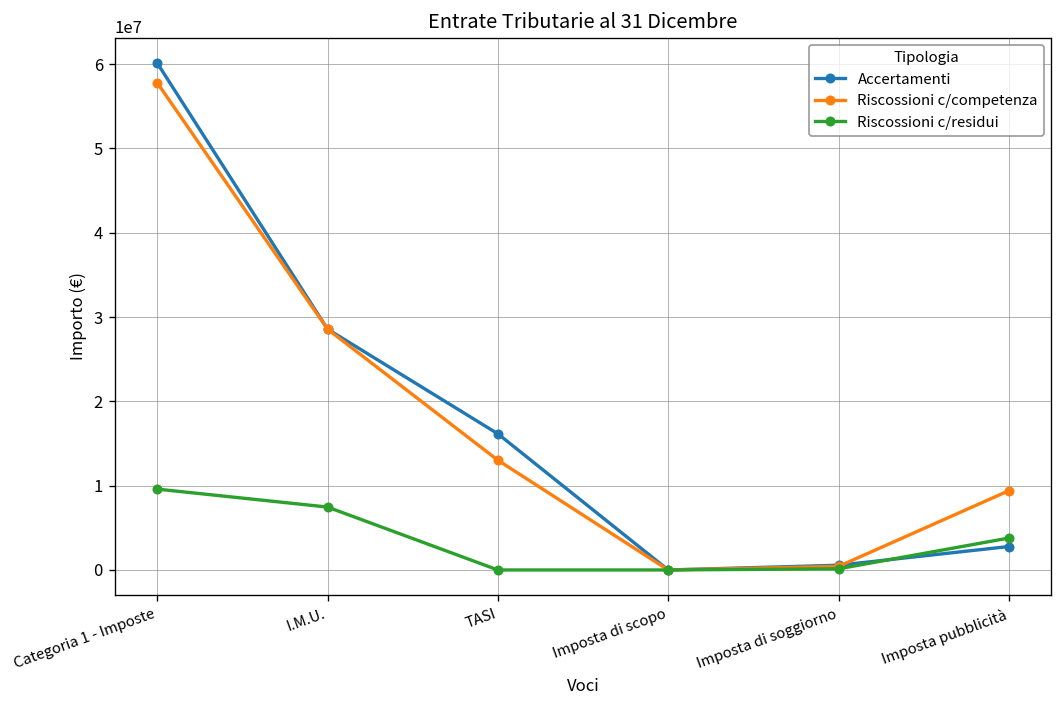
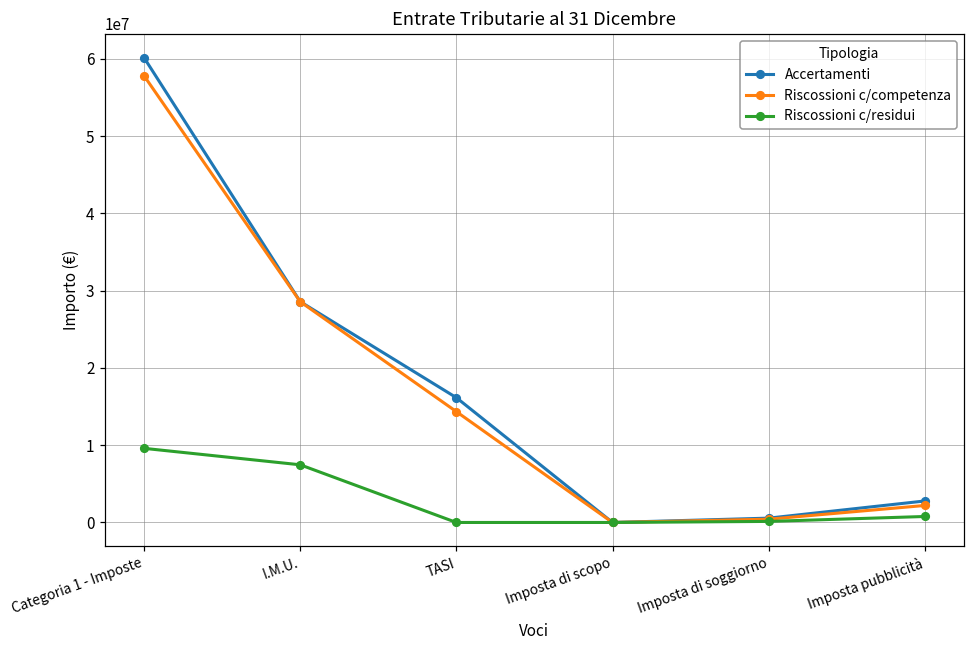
Riscossioni c/competenza, TASI: 13000000 -> 14000000
Riscossioni c/competenza, Imposta pubblicità: 9000000 -> 2000000
Riscossioni c/residui, Imposta pubblicità: 4000000 -> 1000000
